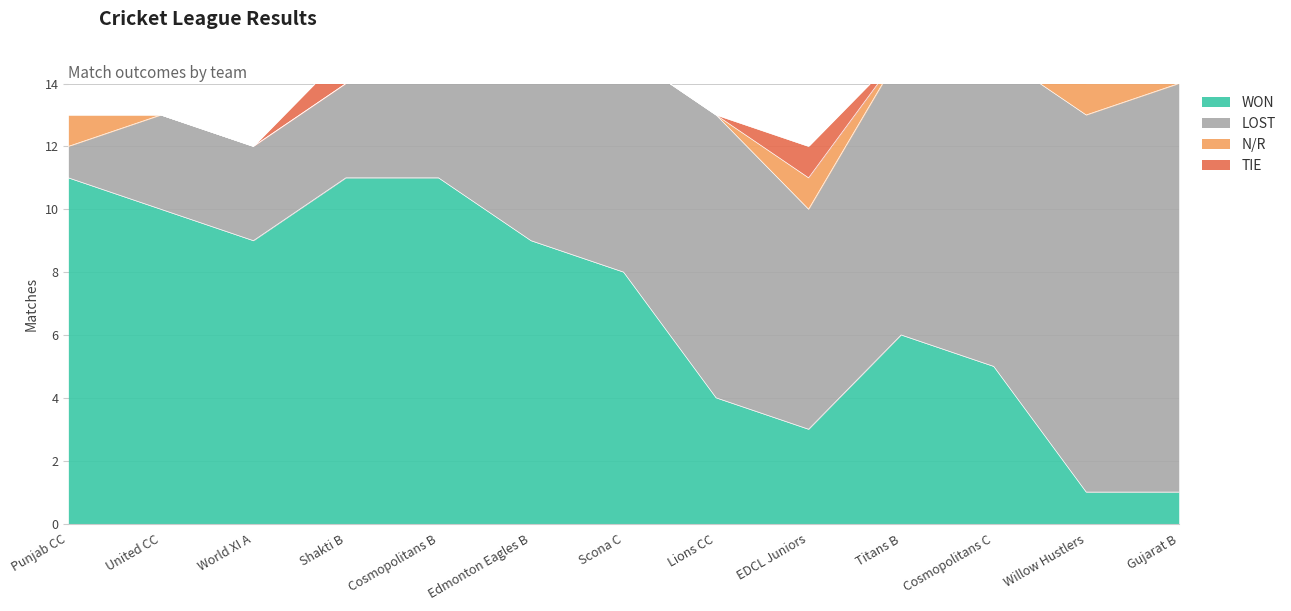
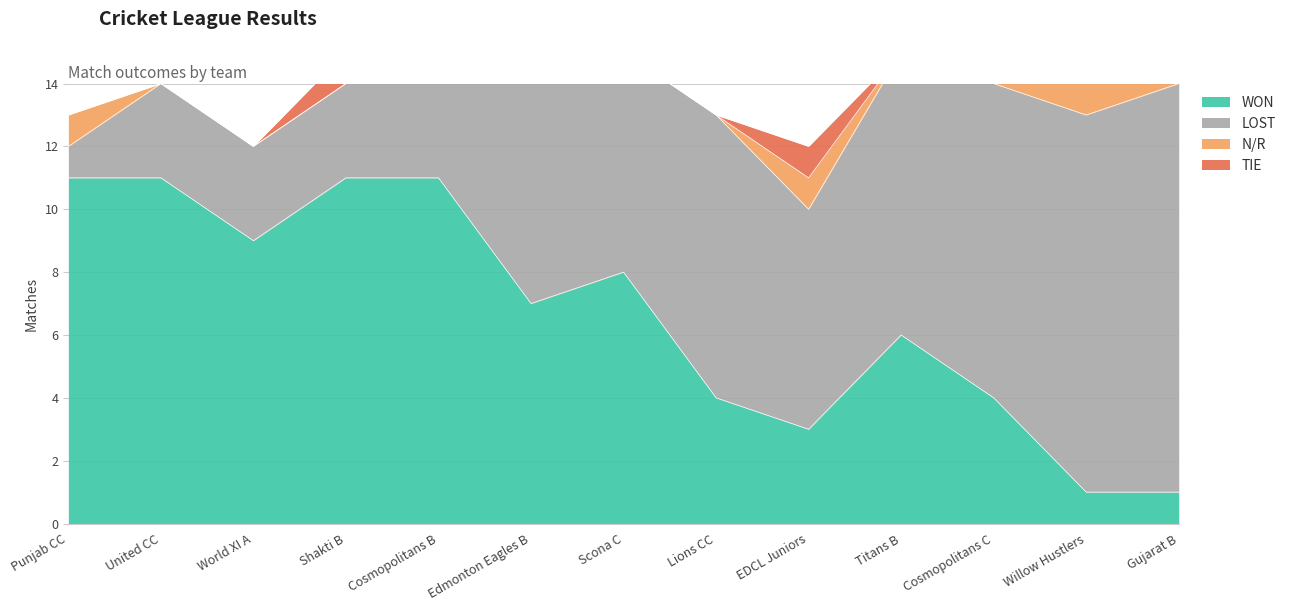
WON, United CC: 10 -> 11
WON, Edmonton Eagles B: 9 -> 7
WON, Cosmopolitans C: 5 -> 4
